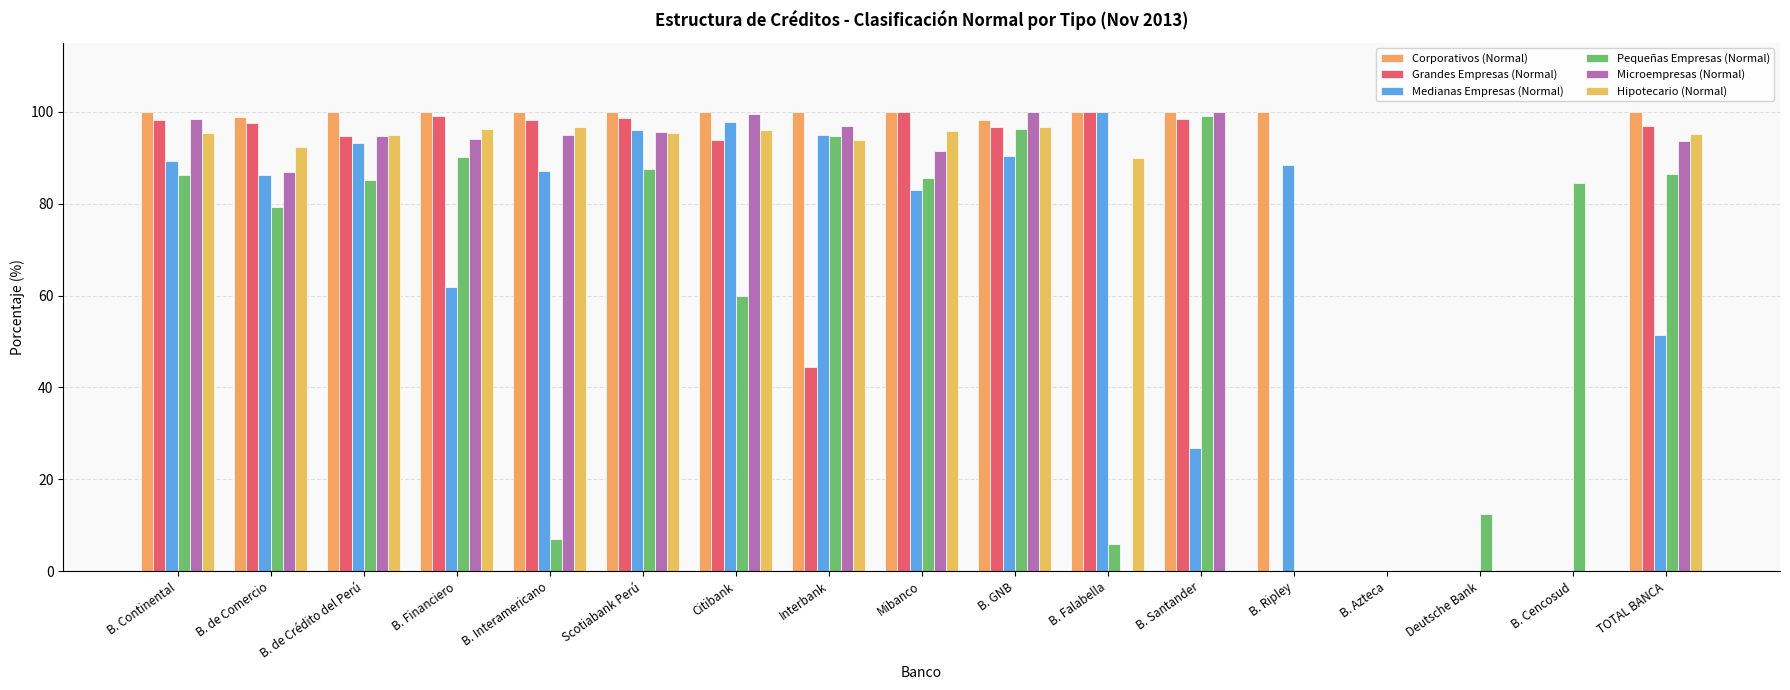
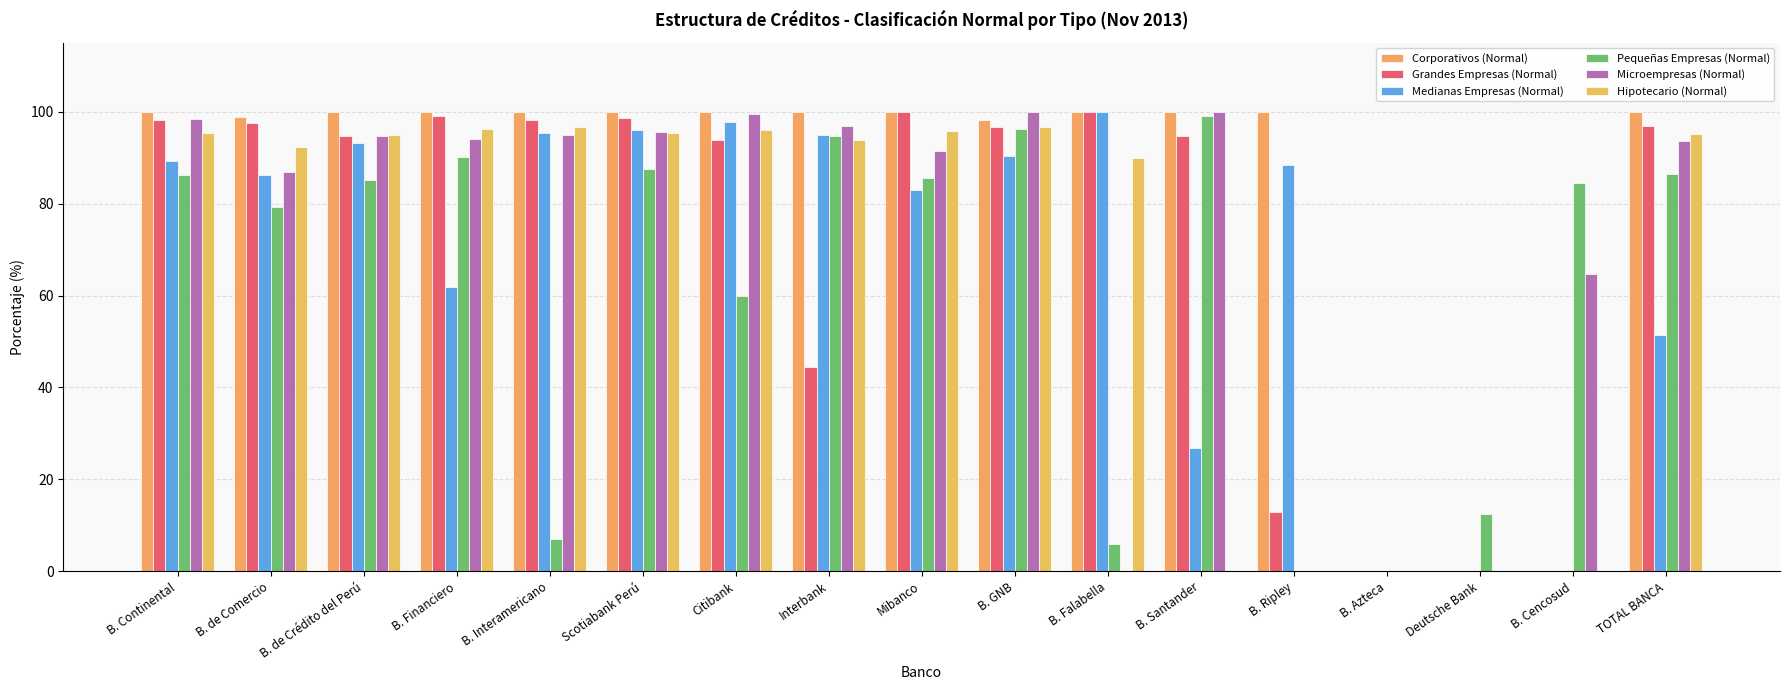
Medianas Empresas (Normal), B. Interamericano: 87 -> 95
Grandes Empresas (Normal), B. Santander: 98 -> 95
Grandes Empresas (Normal), B. Ripley: 0 -> 13
Microempresas (Normal), B. Cencosud: 0 -> 65
